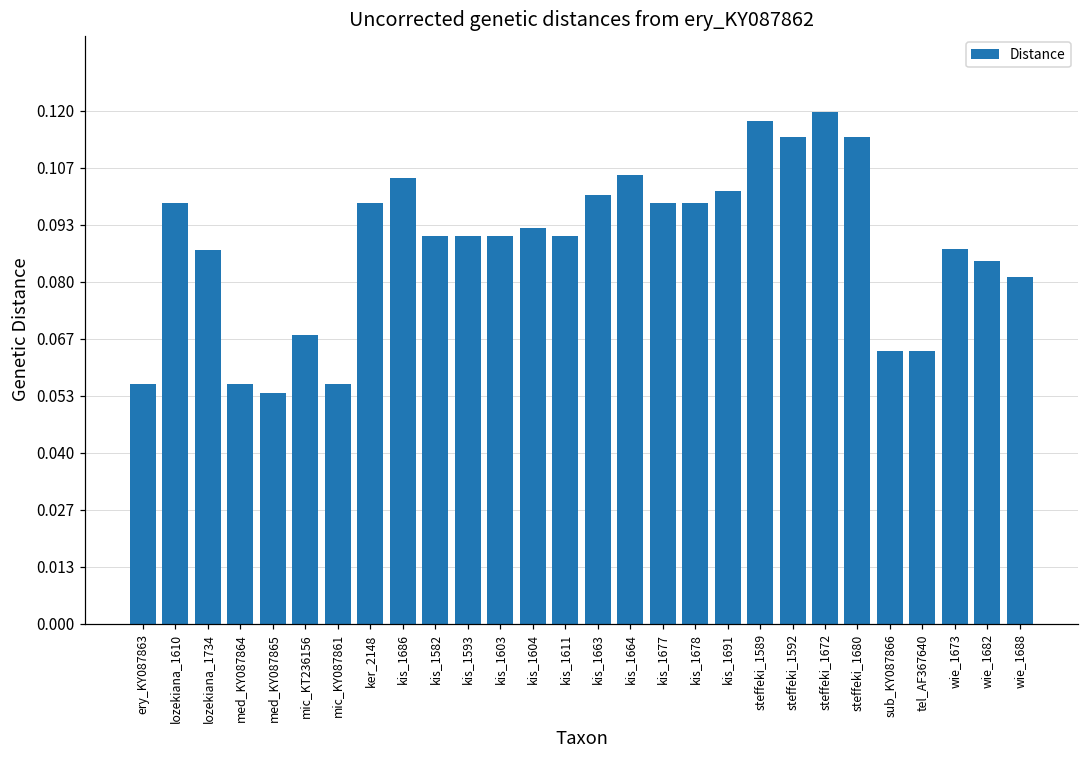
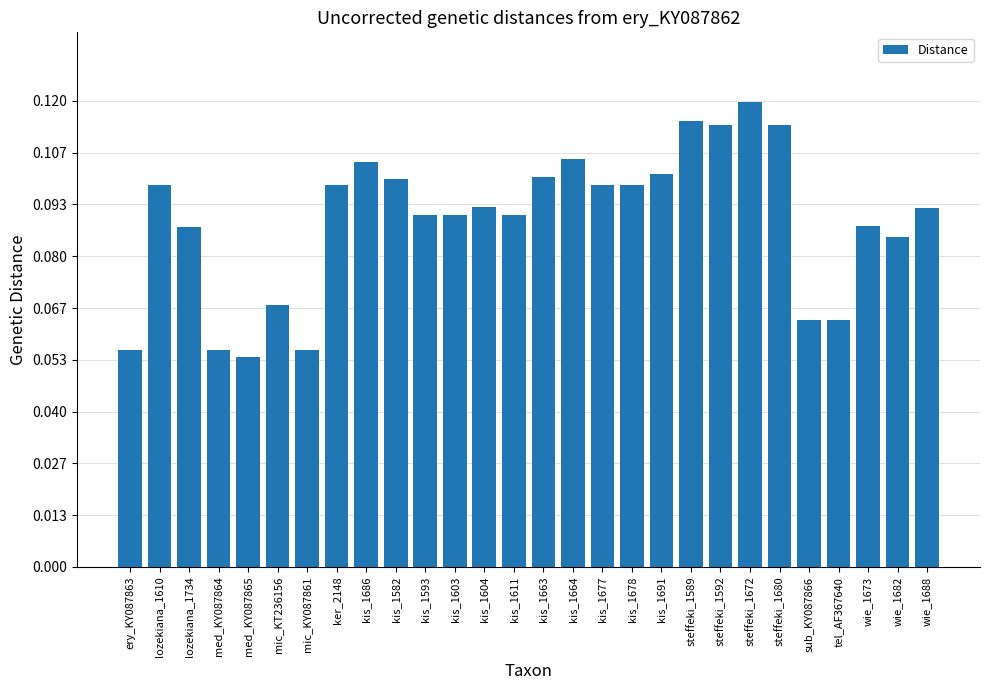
kis_1582: 0.091 -> 0.100
steffeki_1589: 0.118 -> 0.115
wie_1688: 0.081 -> 0.092
